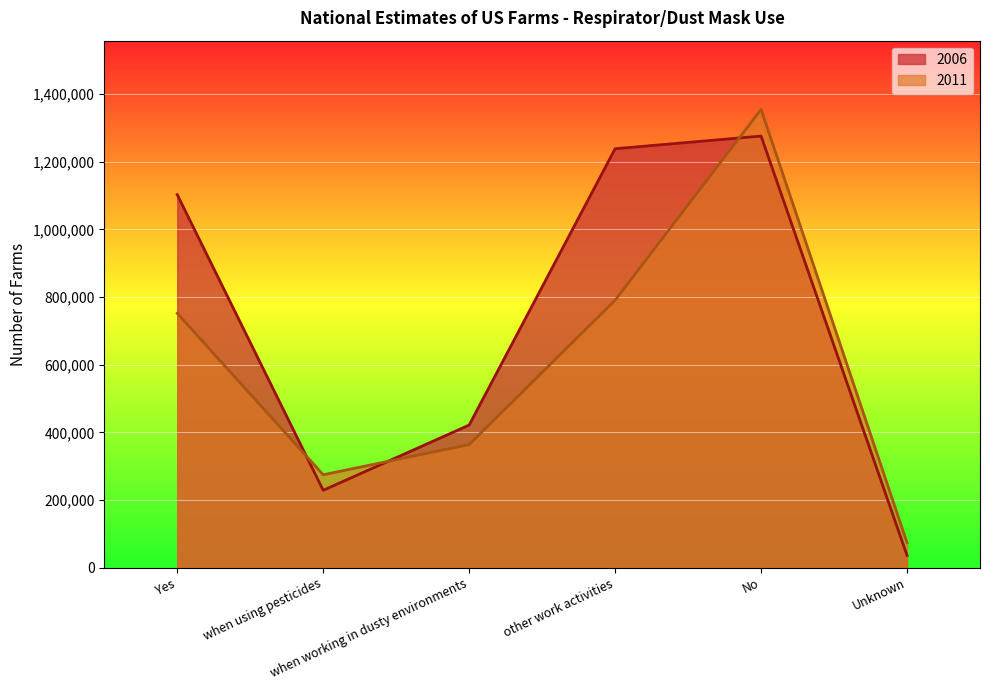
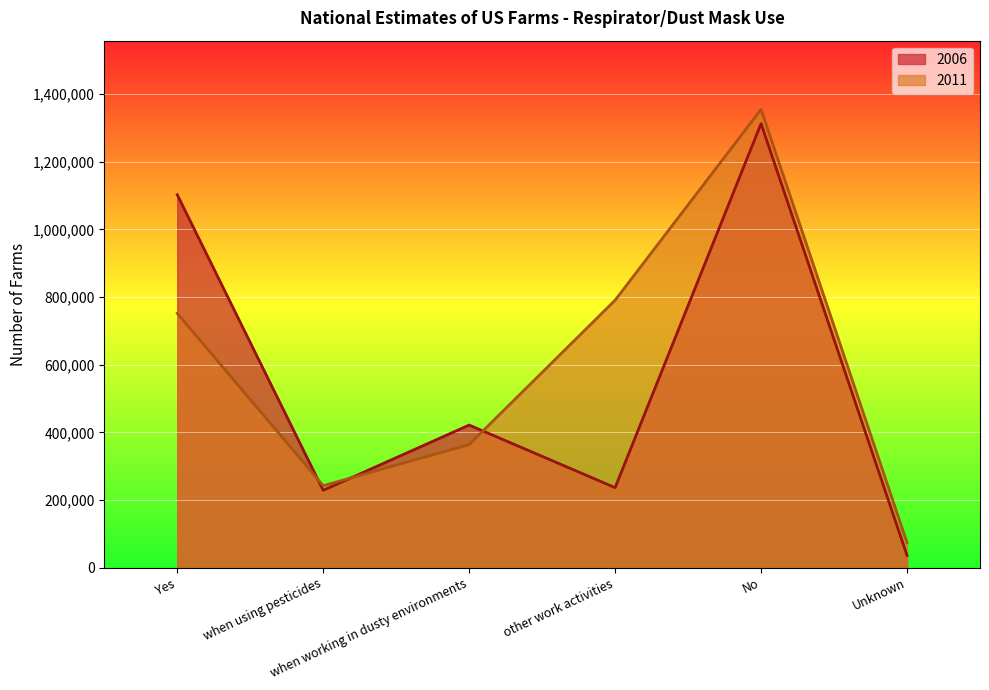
2011, when using pesticides: 270,000 -> 240,000
2006, other work activities: 1,240,000 -> 240,000
2006, No: 1,280,000 -> 1,310,000
